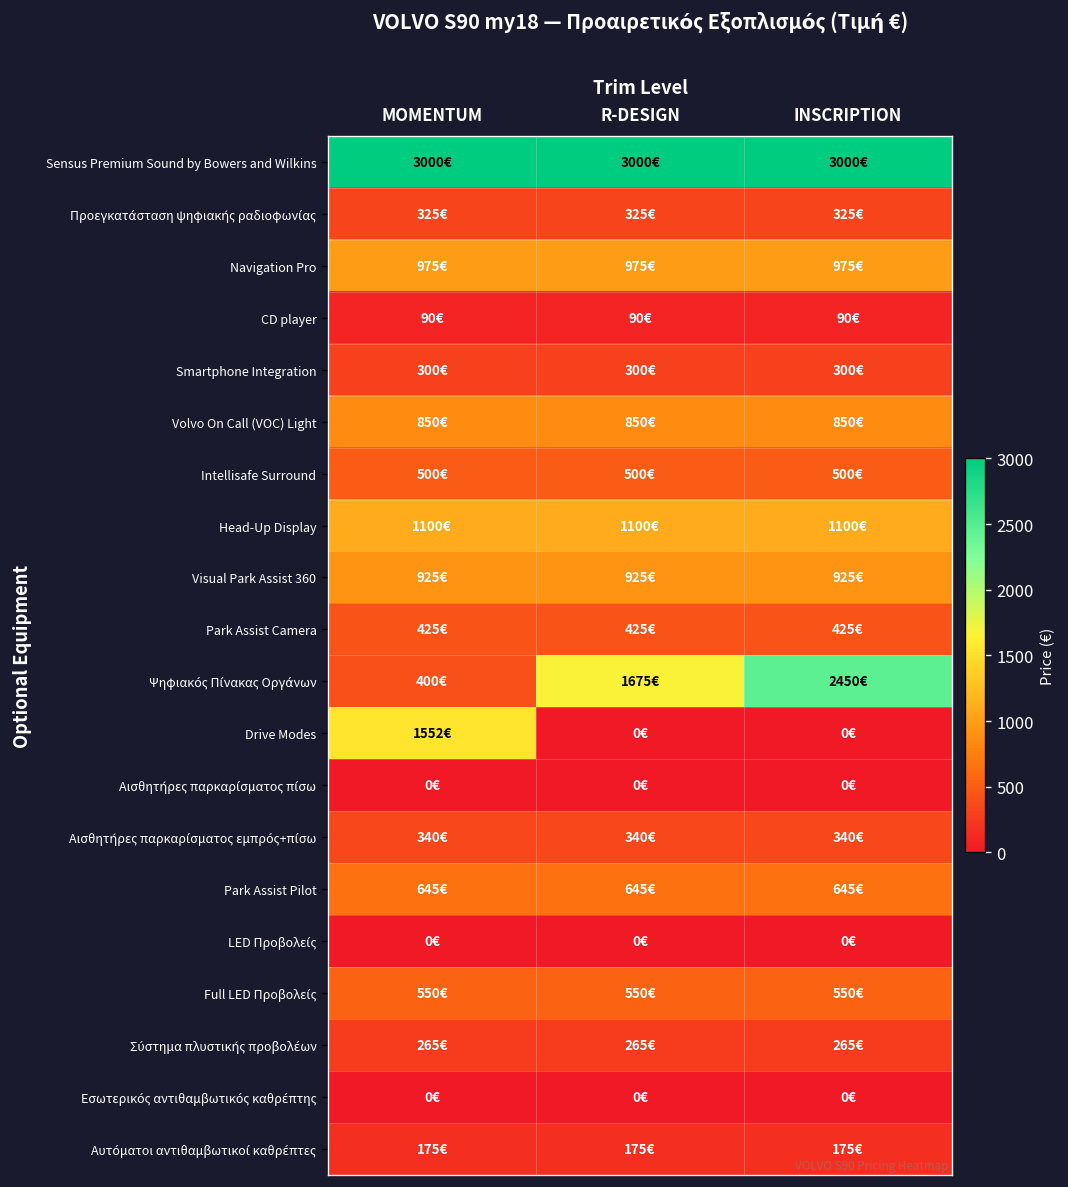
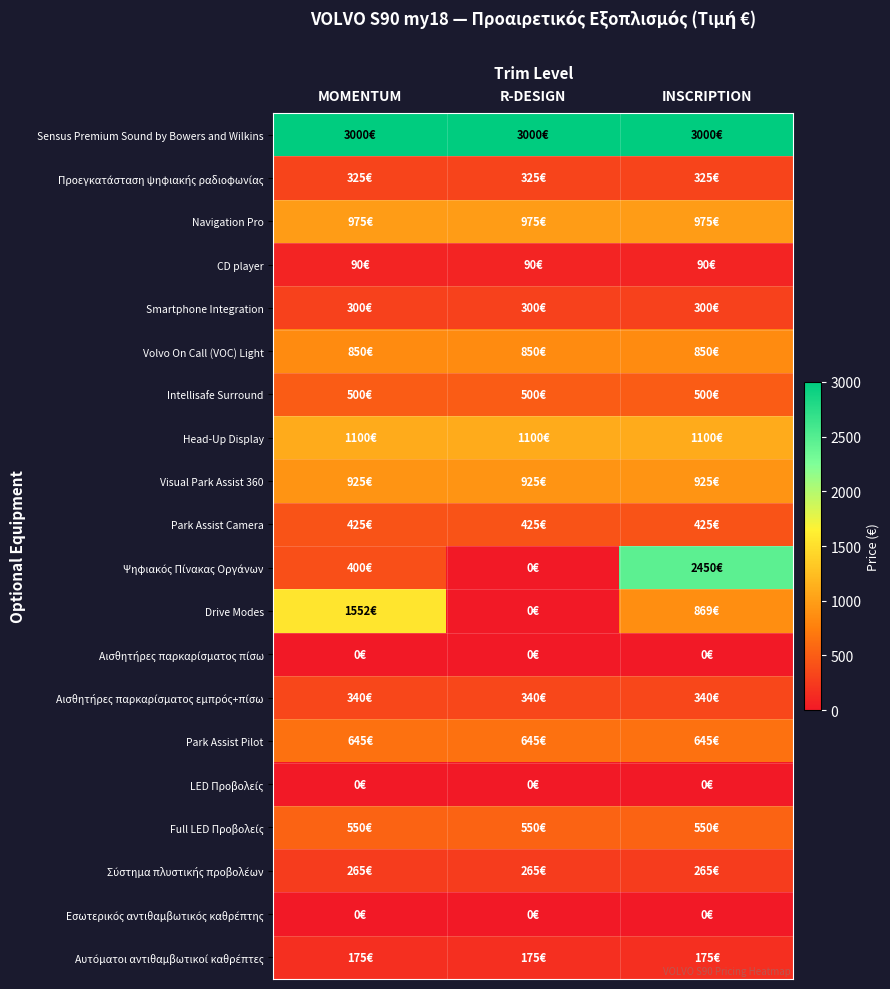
Ψηφιακός Πίνακας Οργάνων, R-DESIGN: 1675€ -> 0€
Drive Modes, INSCRIPTION: 0€ -> 869€
